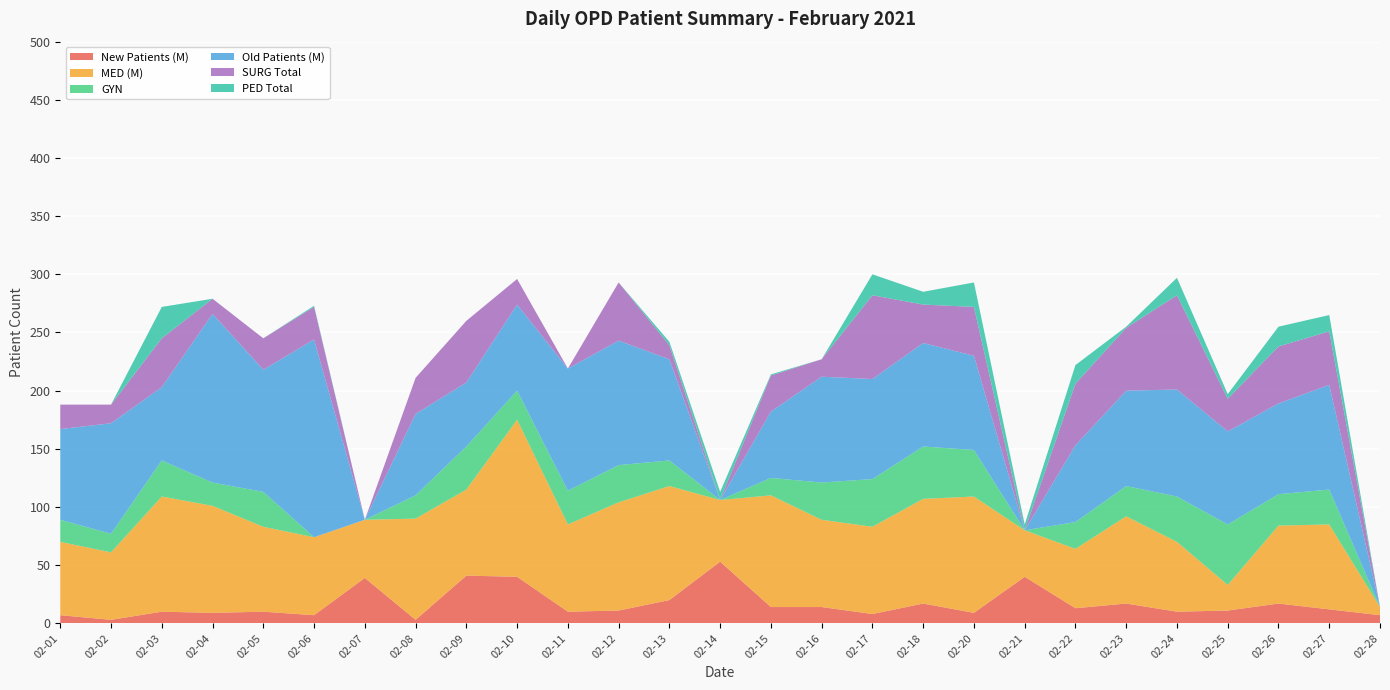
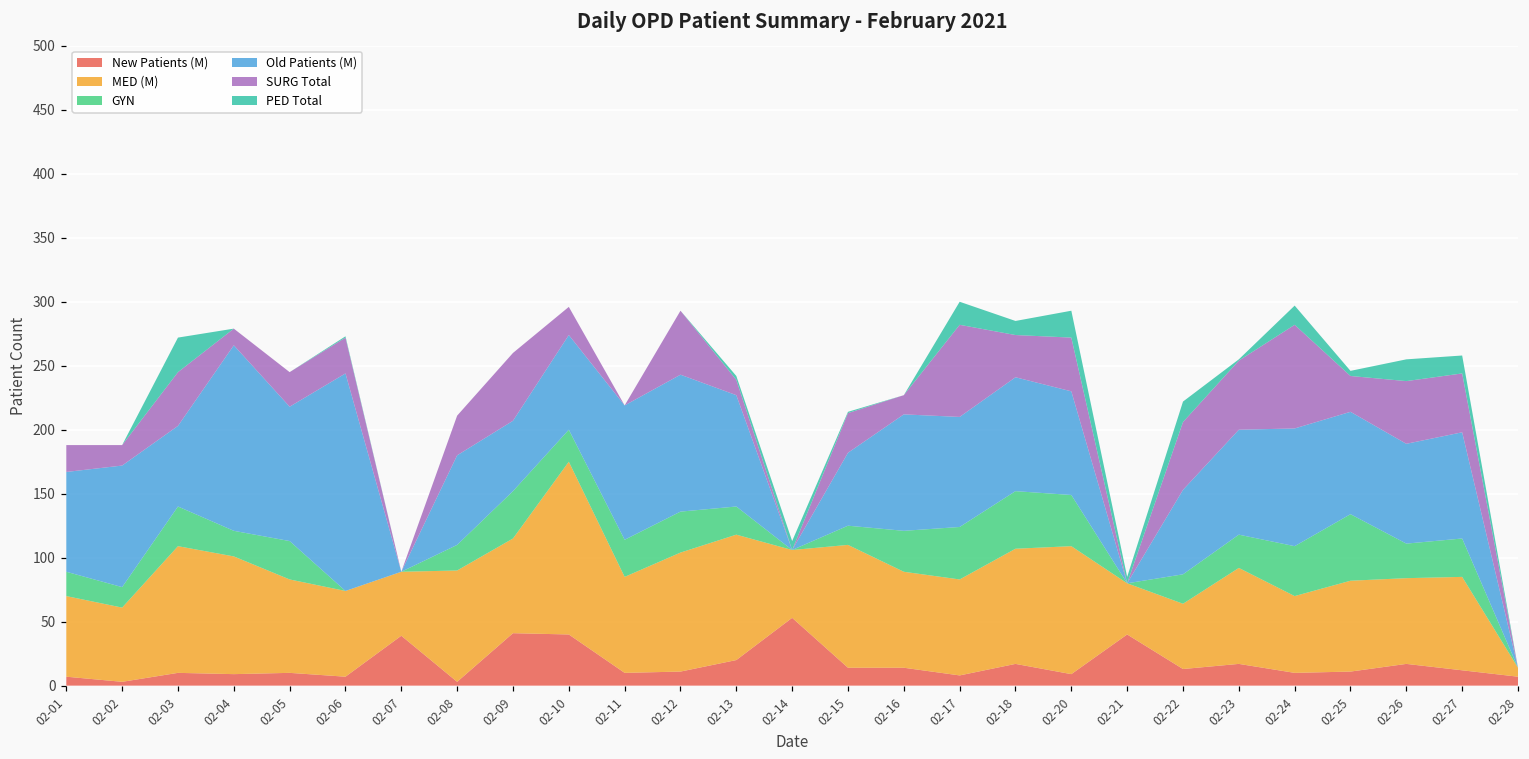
MED (M), 02-25: 22 -> 71
Old Patients (M), 02-27: 90 -> 83
